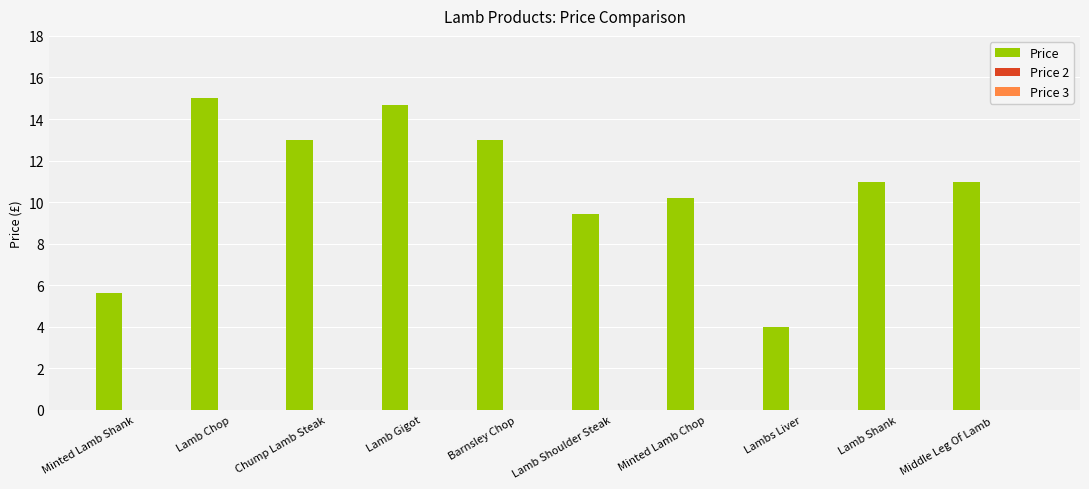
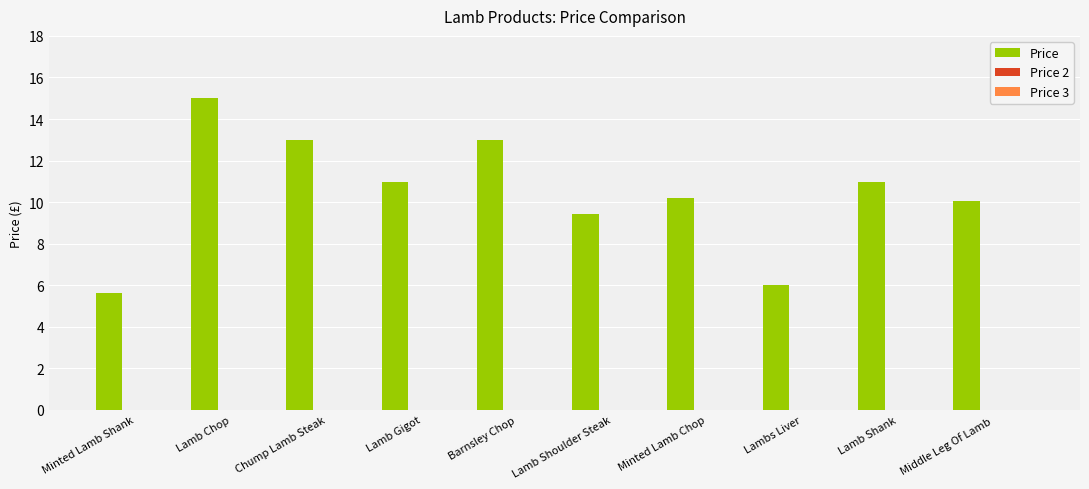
Price, Lamb Gigot: 14.7 -> 11.0
Price, Lambs Liver: 4.0 -> 6.0
Price, Middle Leg Of Lamb: 11.0 -> 10.0
